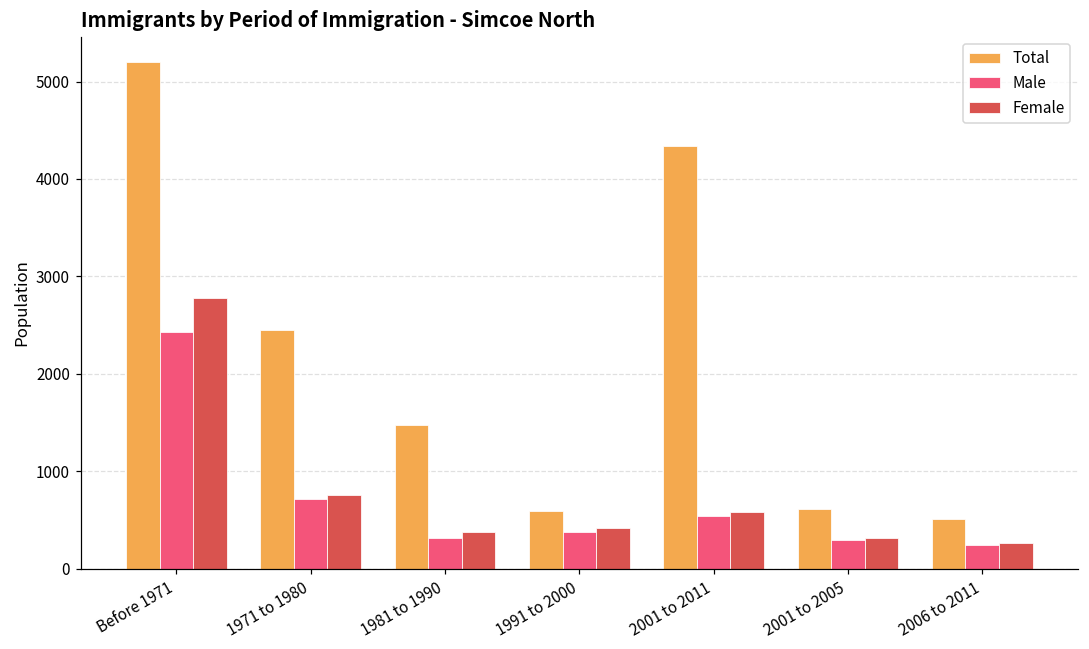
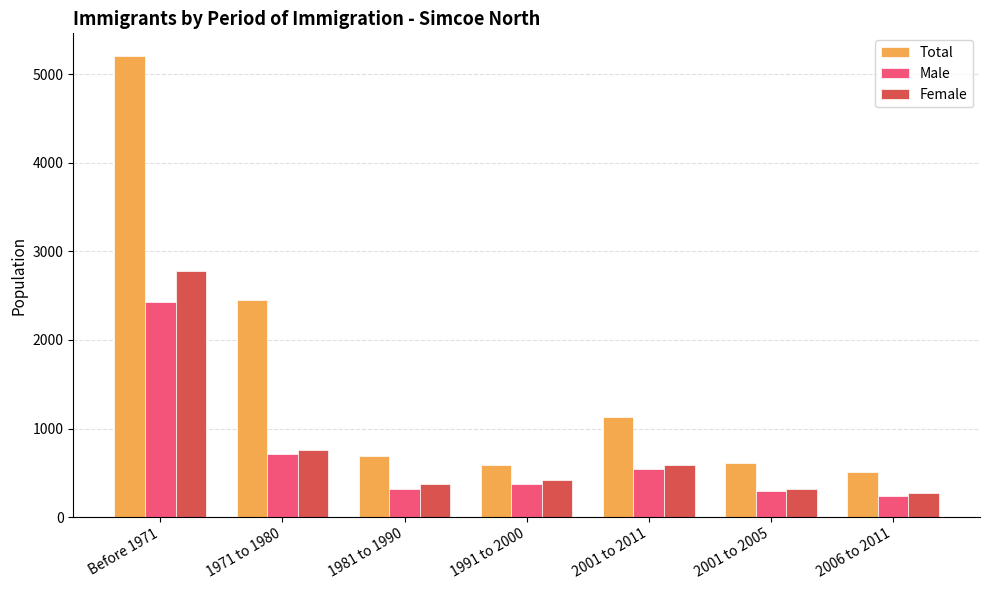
Total, 1981 to 1990: 1500 -> 700
Total, 2001 to 2011: 4300 -> 1100
